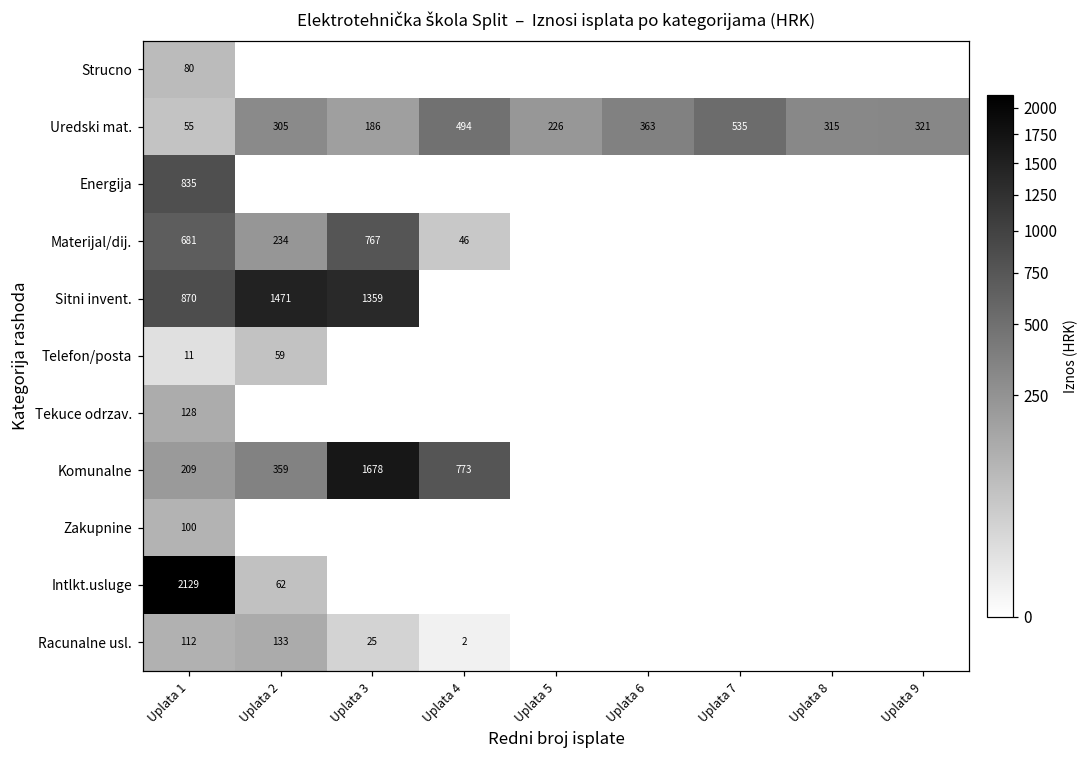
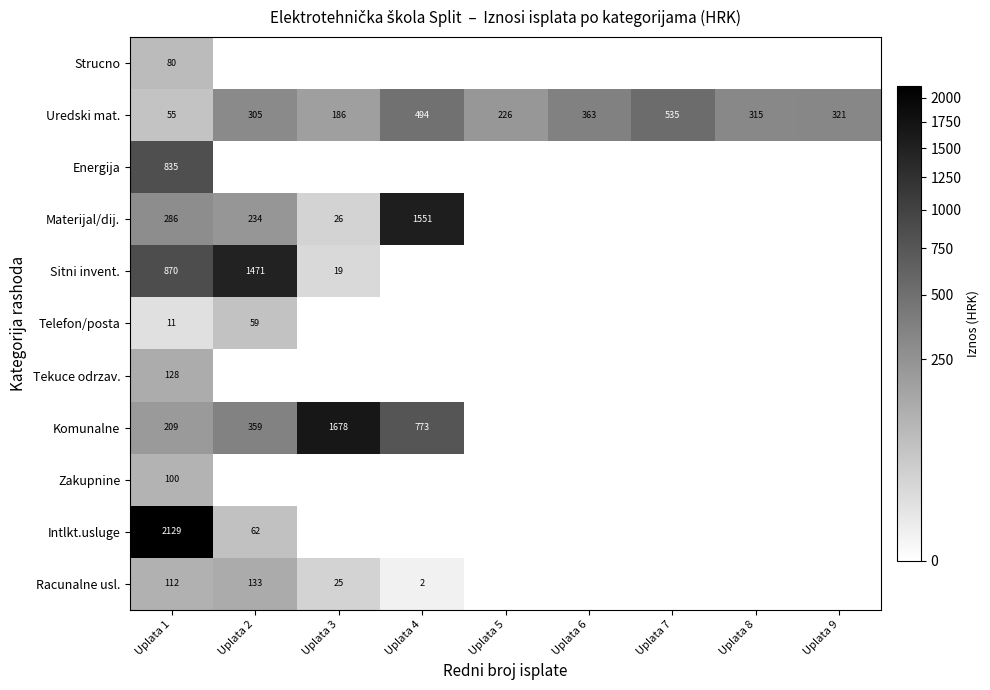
Materijal/dij., Uplata 1: 681 -> 286
Materijal/dij., Uplata 3: 767 -> 26
Materijal/dij., Uplata 4: 46 -> 1551
Sitni invent., Uplata 3: 1359 -> 19
